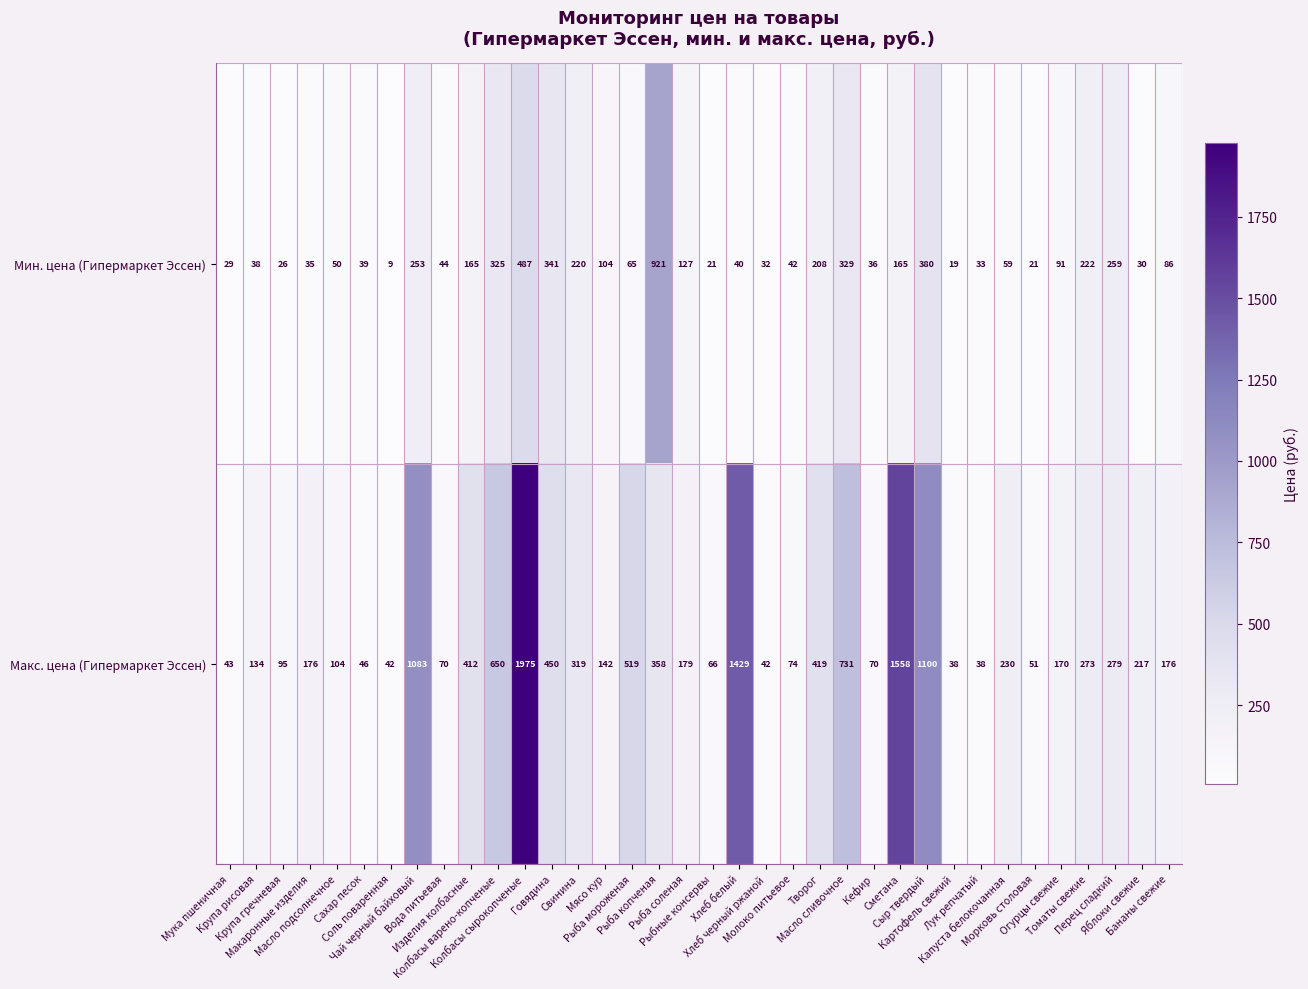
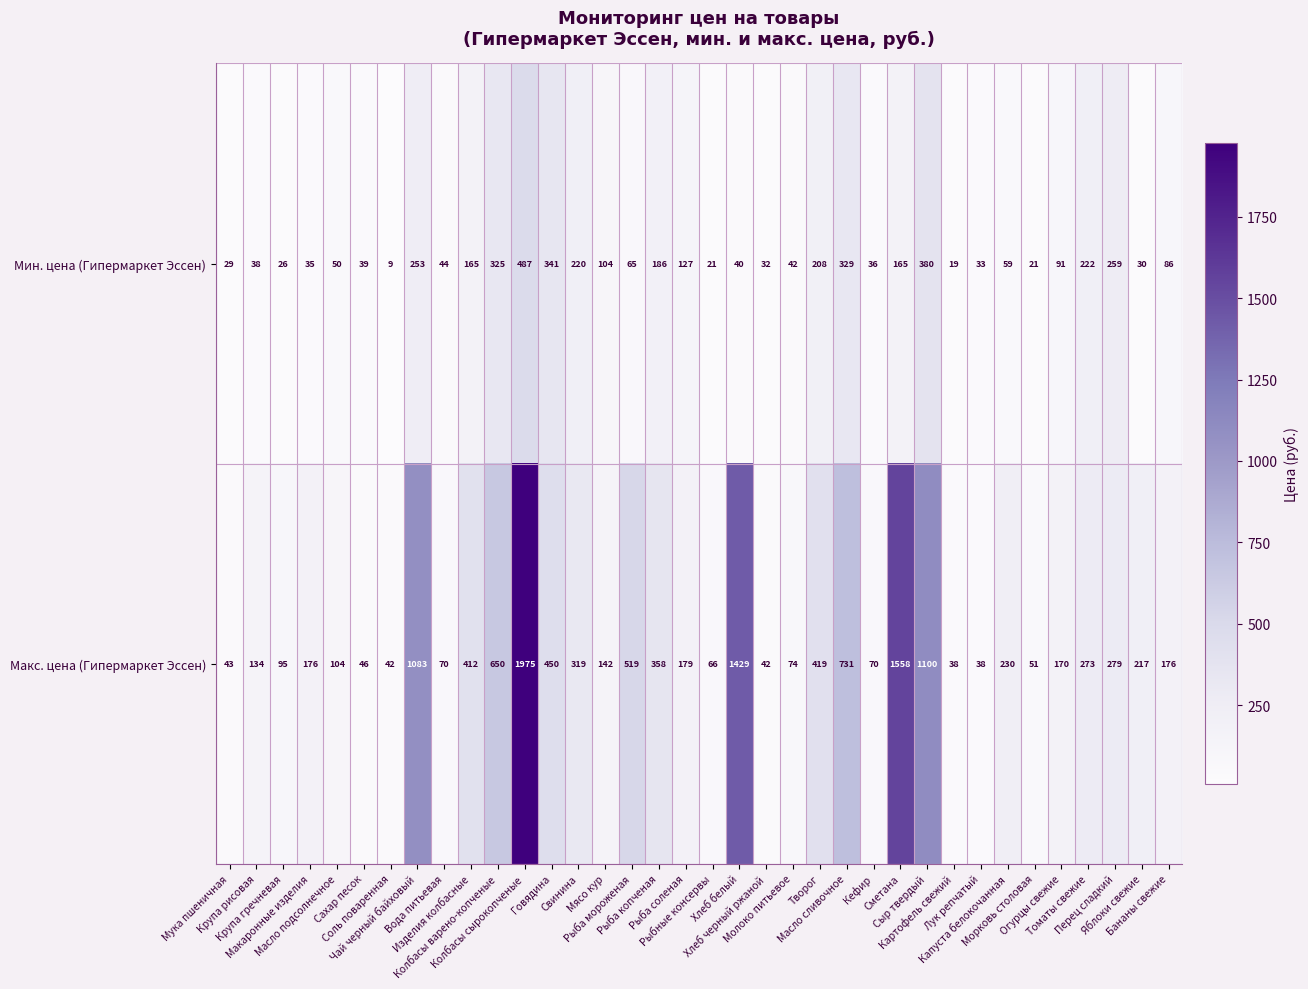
Мин. цена (Гипермаркет Эссен), Рыба копченая: 921 -> 186
